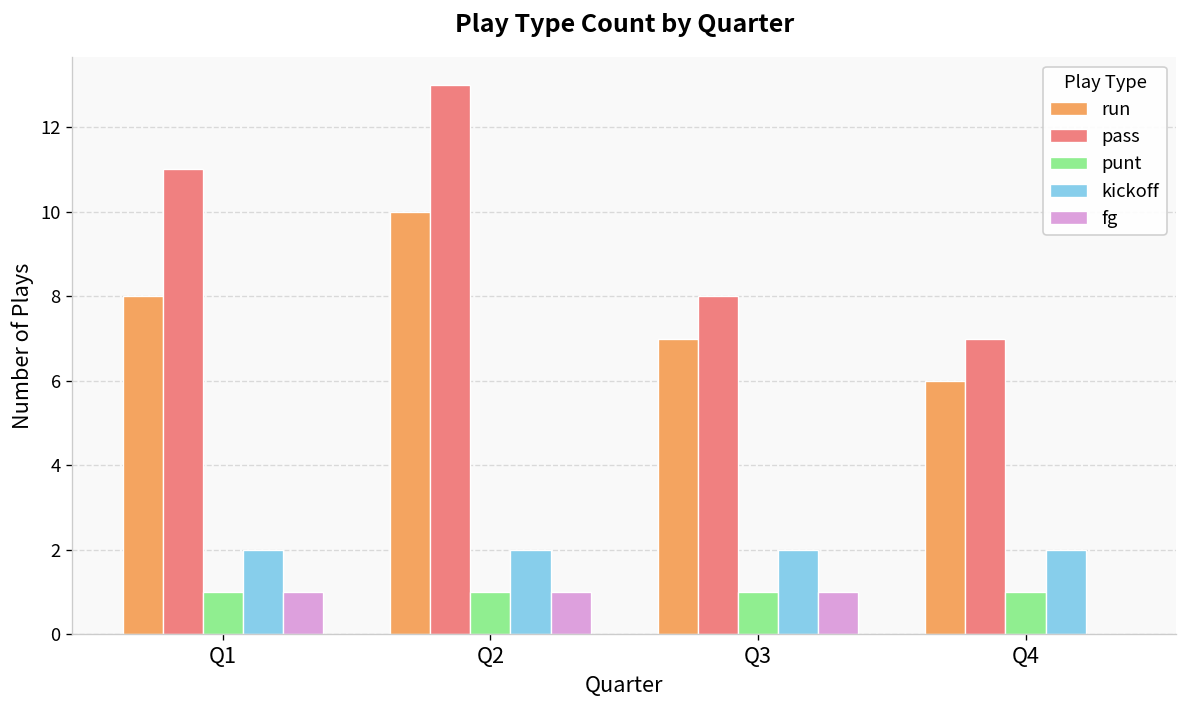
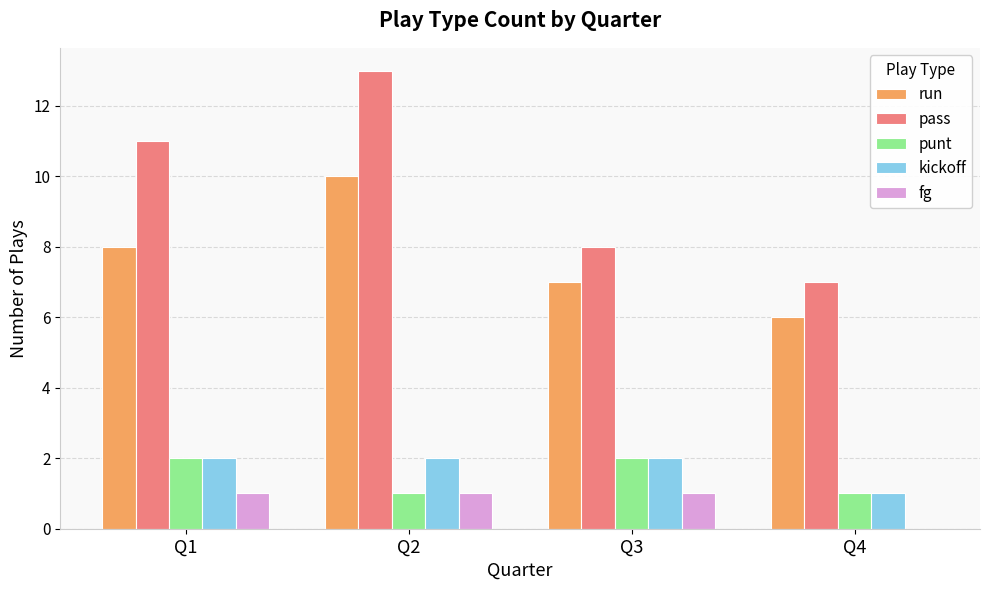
punt, Q1: 1 -> 2
punt, Q3: 1 -> 2
kickoff, Q4: 2 -> 1
